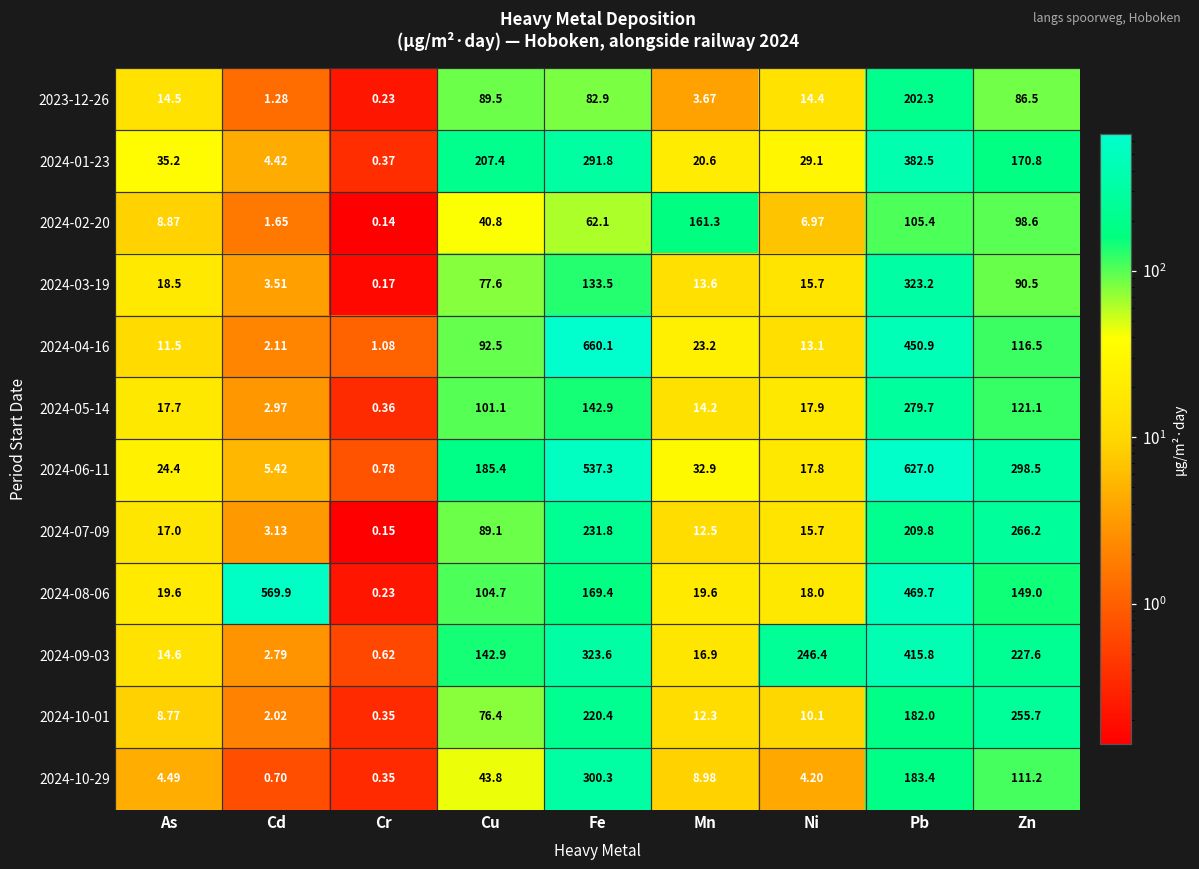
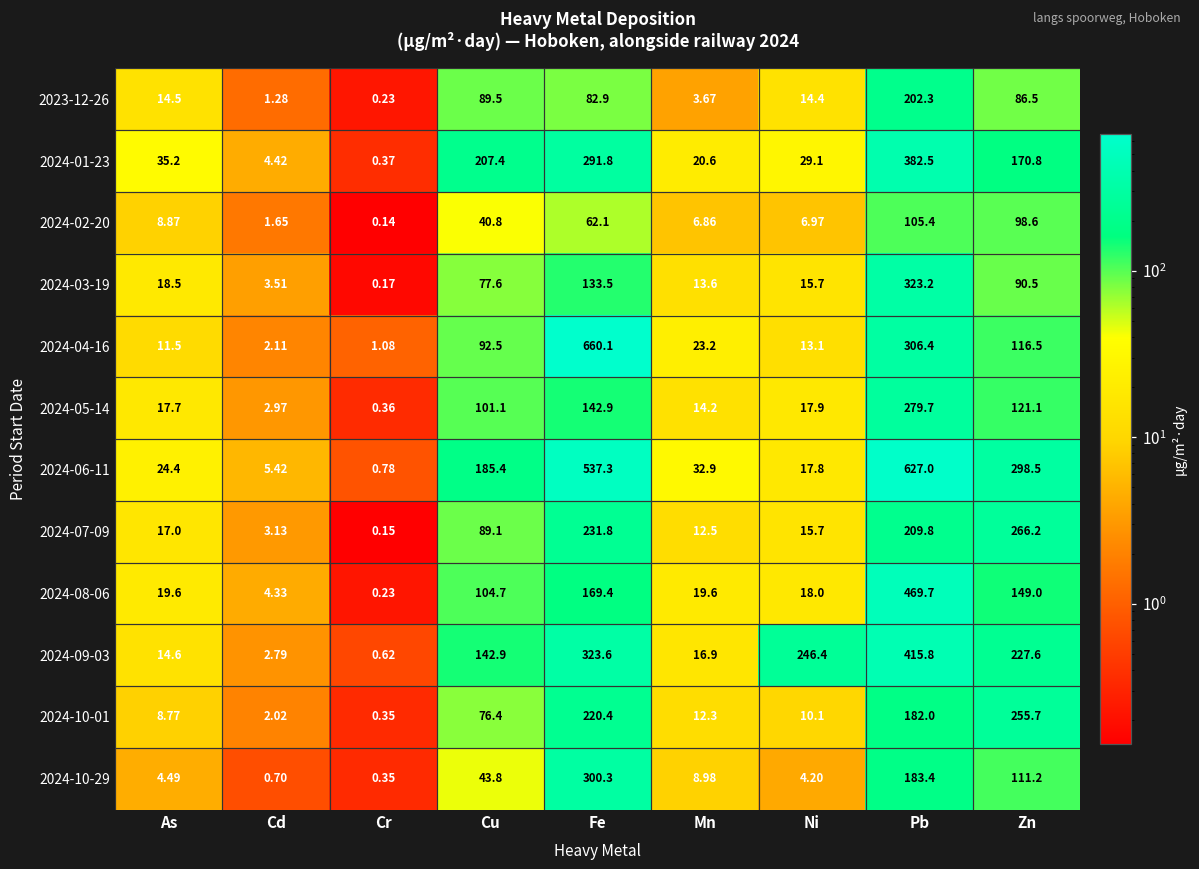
2024-02-20, Mn: 161.3 -> 6.86
2024-04-16, Pb: 450.9 -> 306.4
2024-08-06, Cd: 569.9 -> 4.33
